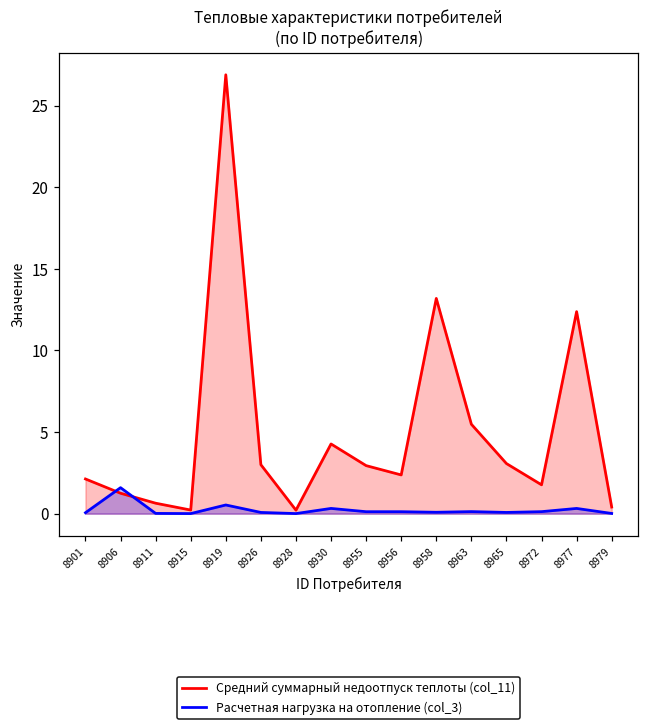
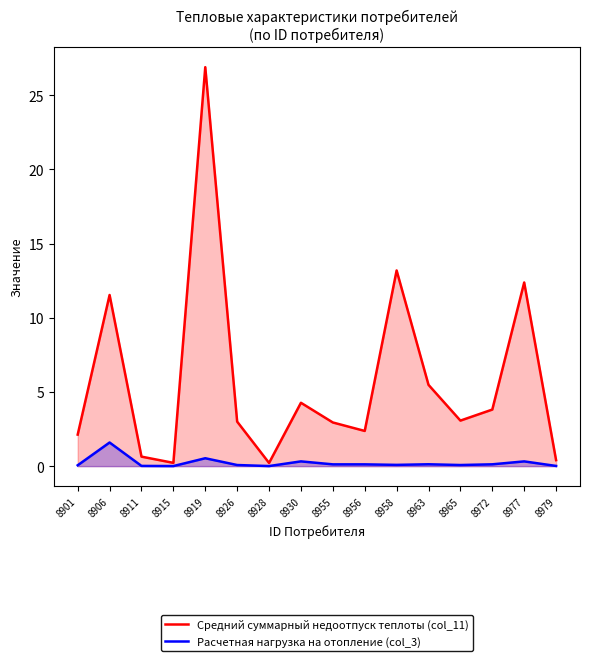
Средний суммарный недоотпуск теплоты (col_11), 8906: 1.3 -> 11.5
Средний суммарный недоотпуск теплоты (col_11), 8972: 1.8 -> 3.8
